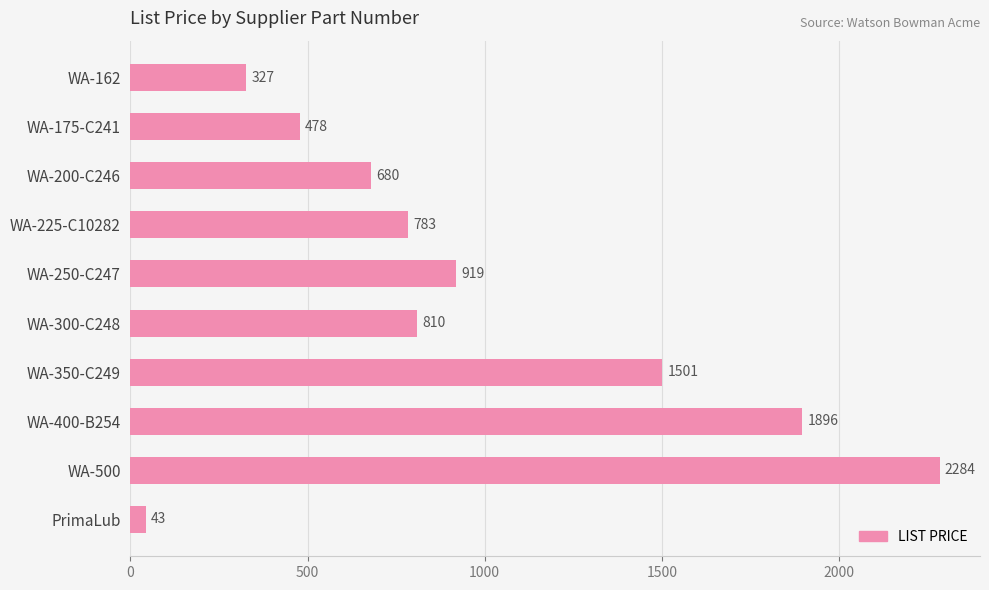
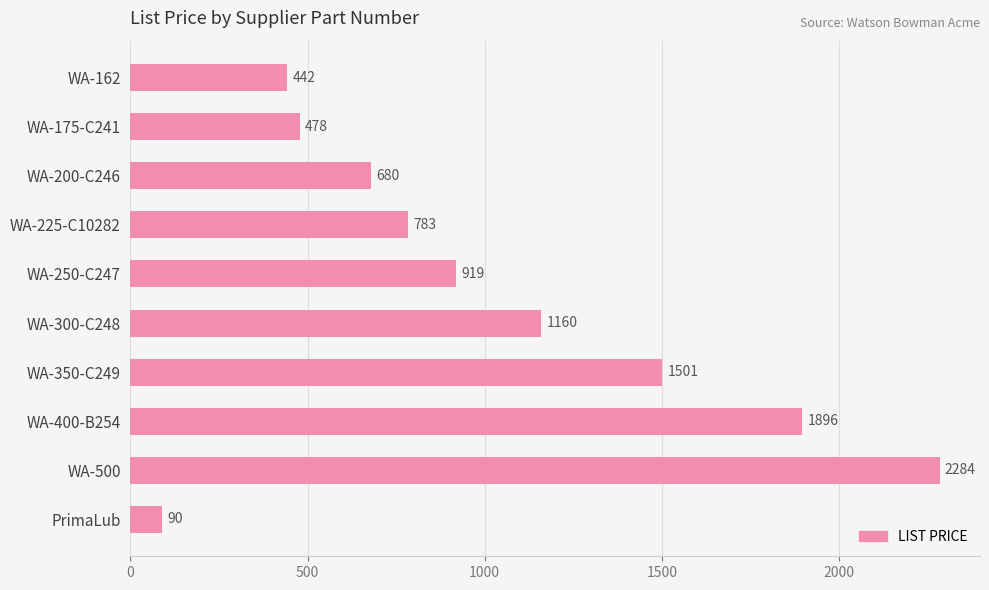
WA-162: 327 -> 442
WA-300-C248: 810 -> 1160
PrimaLub: 43 -> 90
